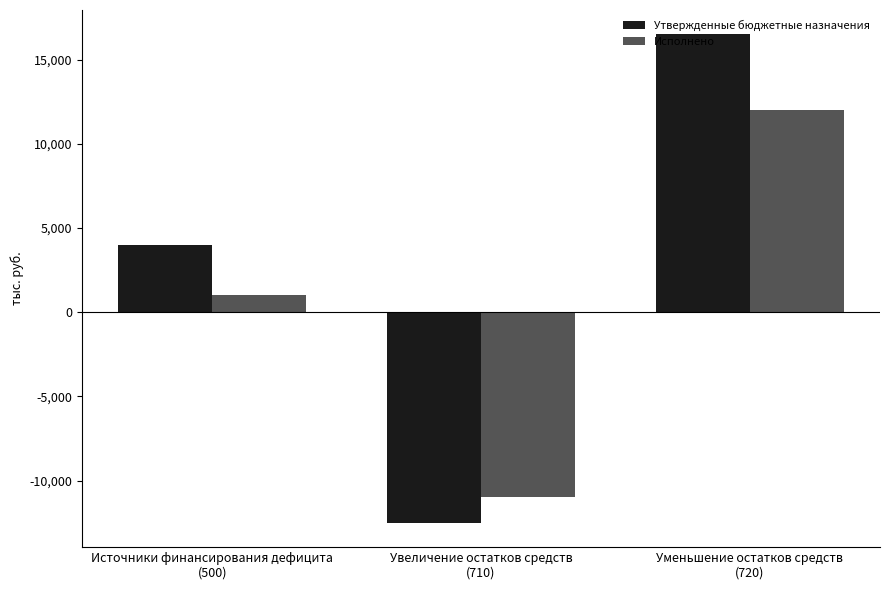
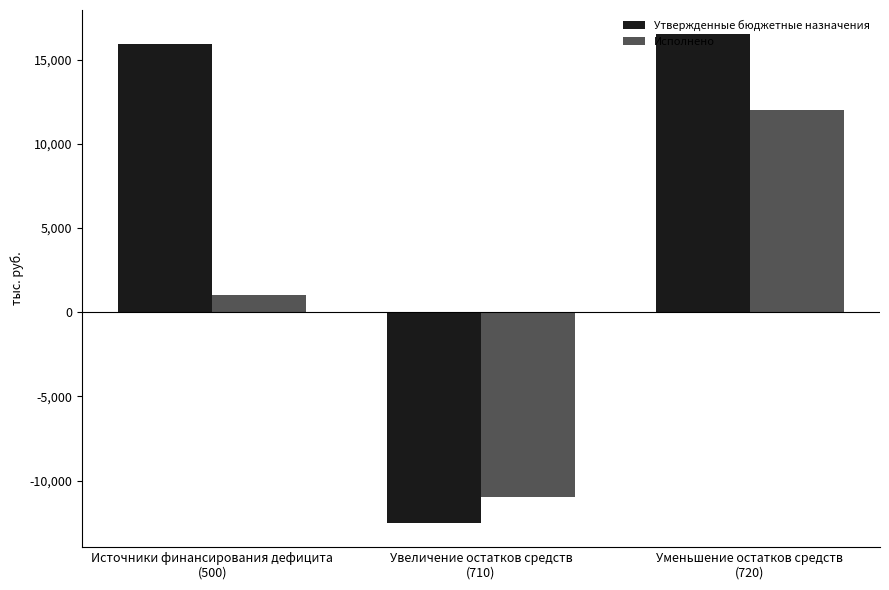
Утвержденные бюджетные назначения, Источники финансирования дефицита (500): 4,000 -> 15,900
